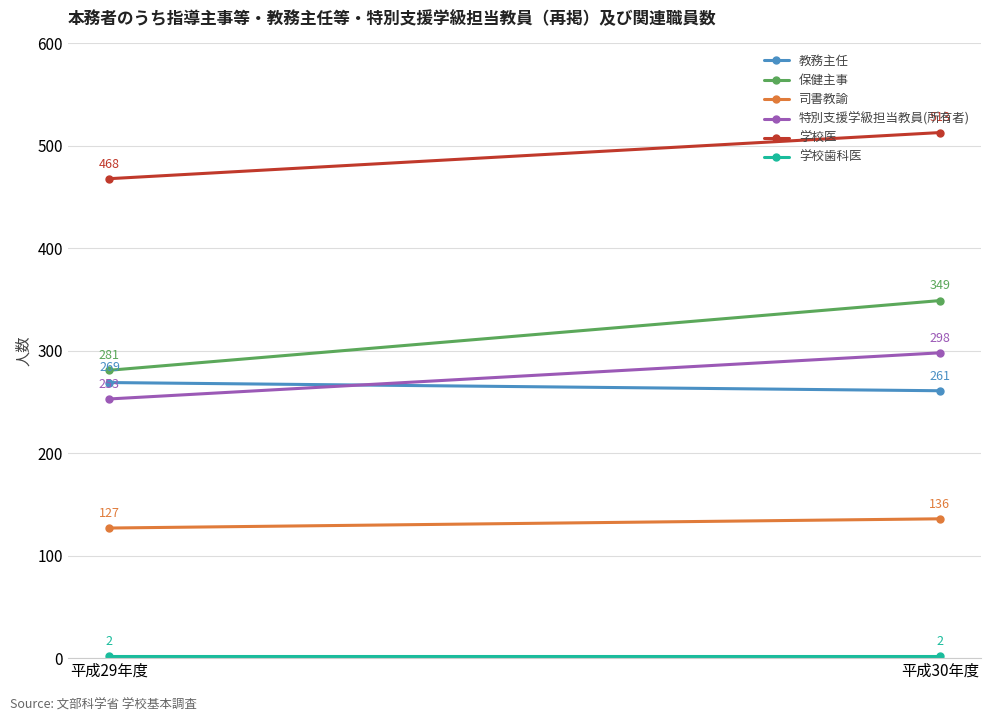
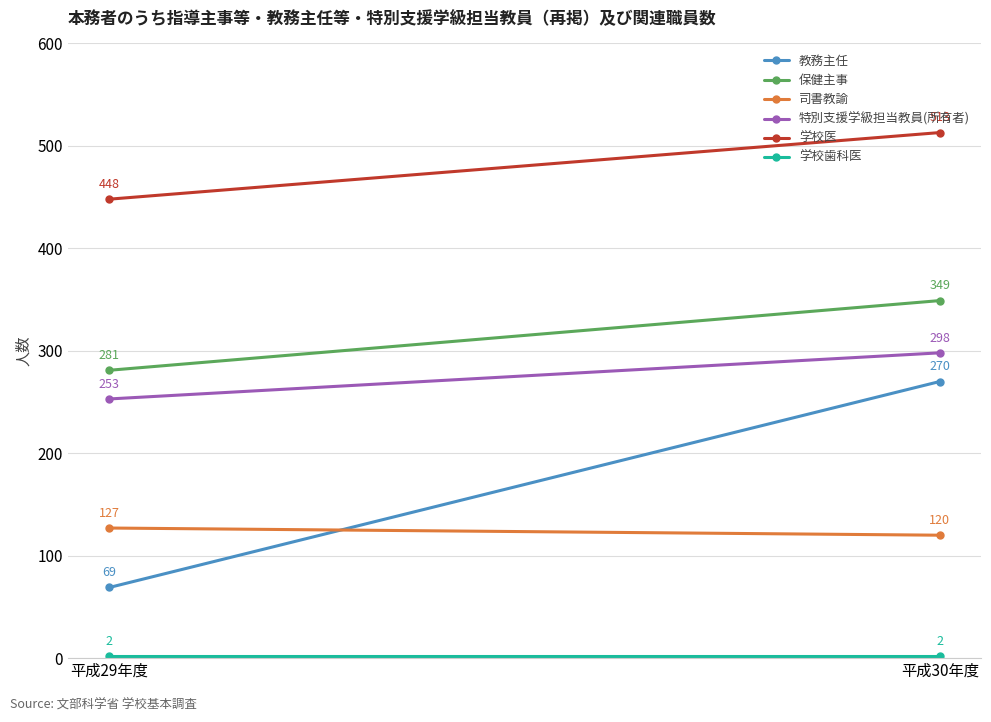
教務主任, 平成29年度: 269 -> 69
学校医, 平成29年度: 468 -> 448
教務主任, 平成30年度: 261 -> 270
司書教諭, 平成30年度: 136 -> 120
